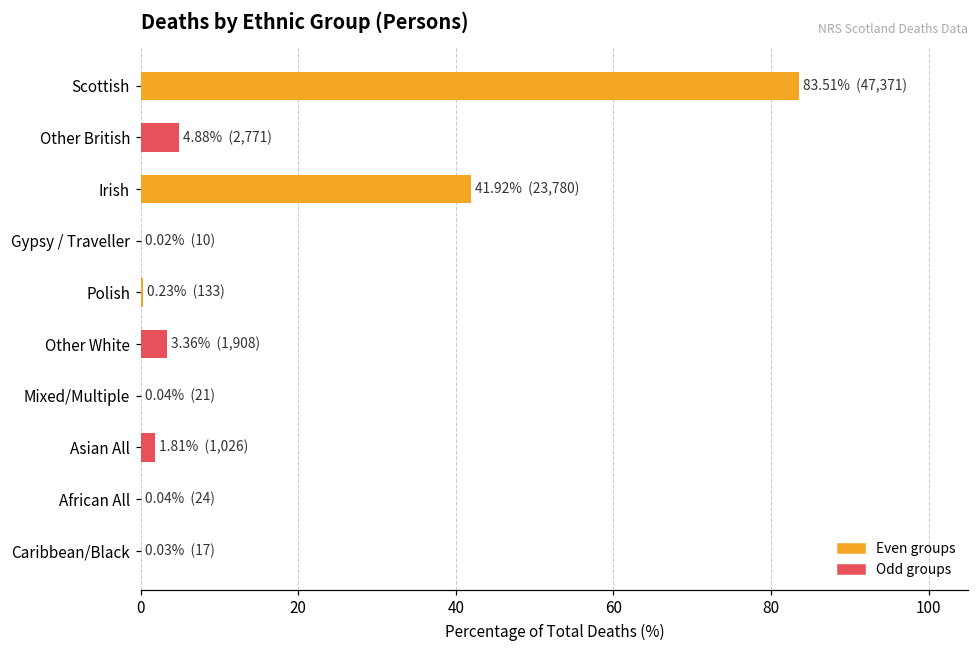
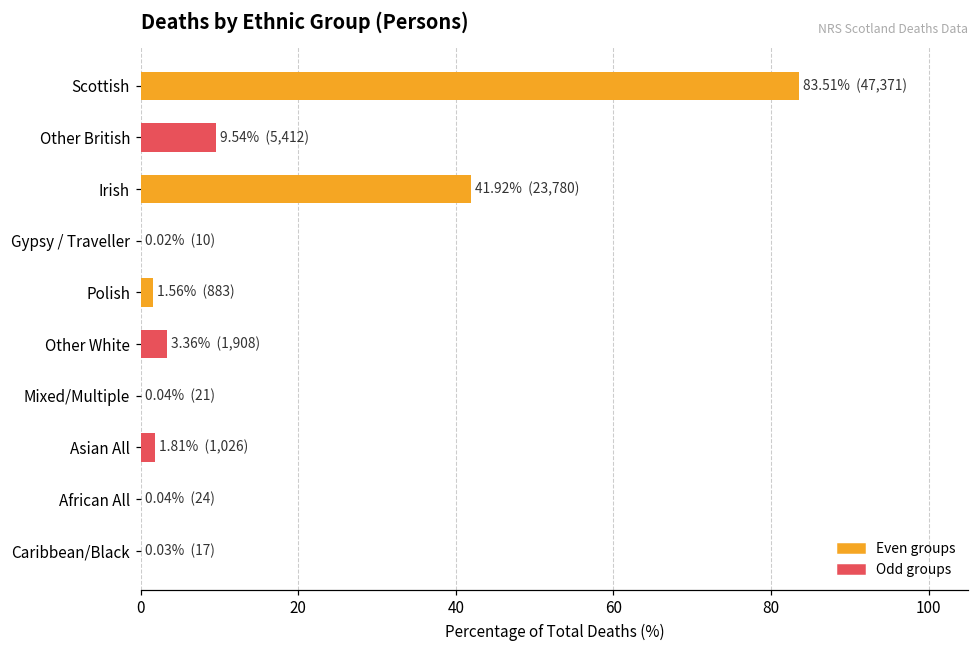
Other British: 4.88% (2,771) -> 9.54% (5,412)
Polish: 0.23% (133) -> 1.56% (883)
